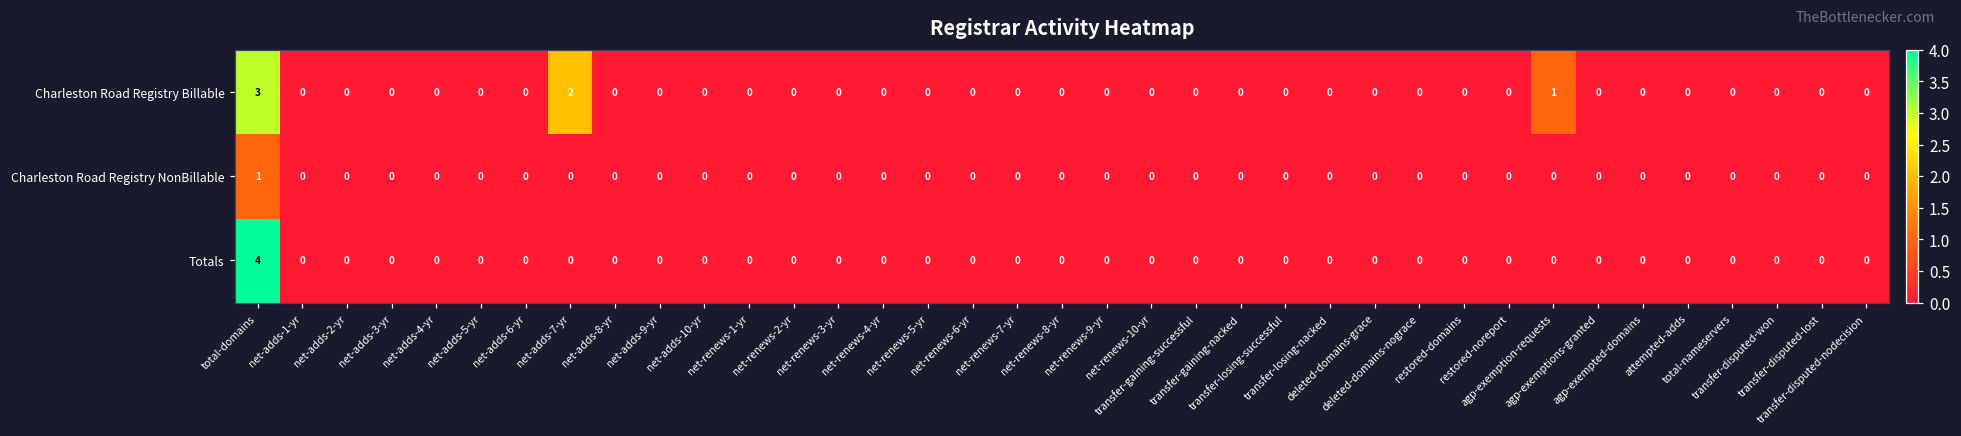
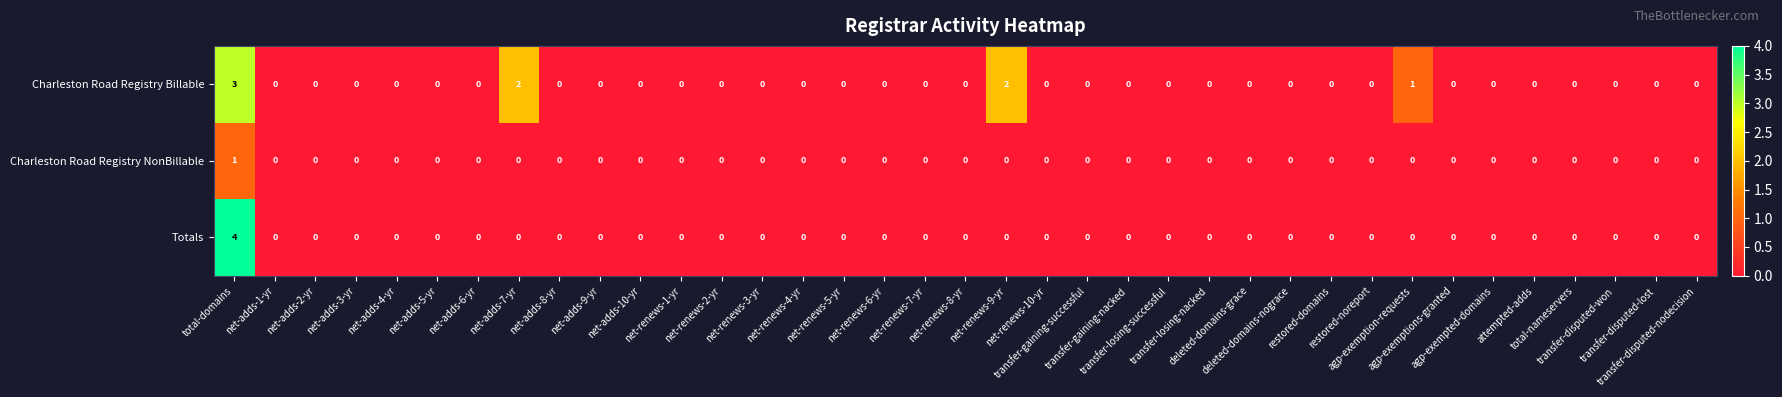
Charleston Road Registry Billable, net-renews-9-yr: 0 -> 2
